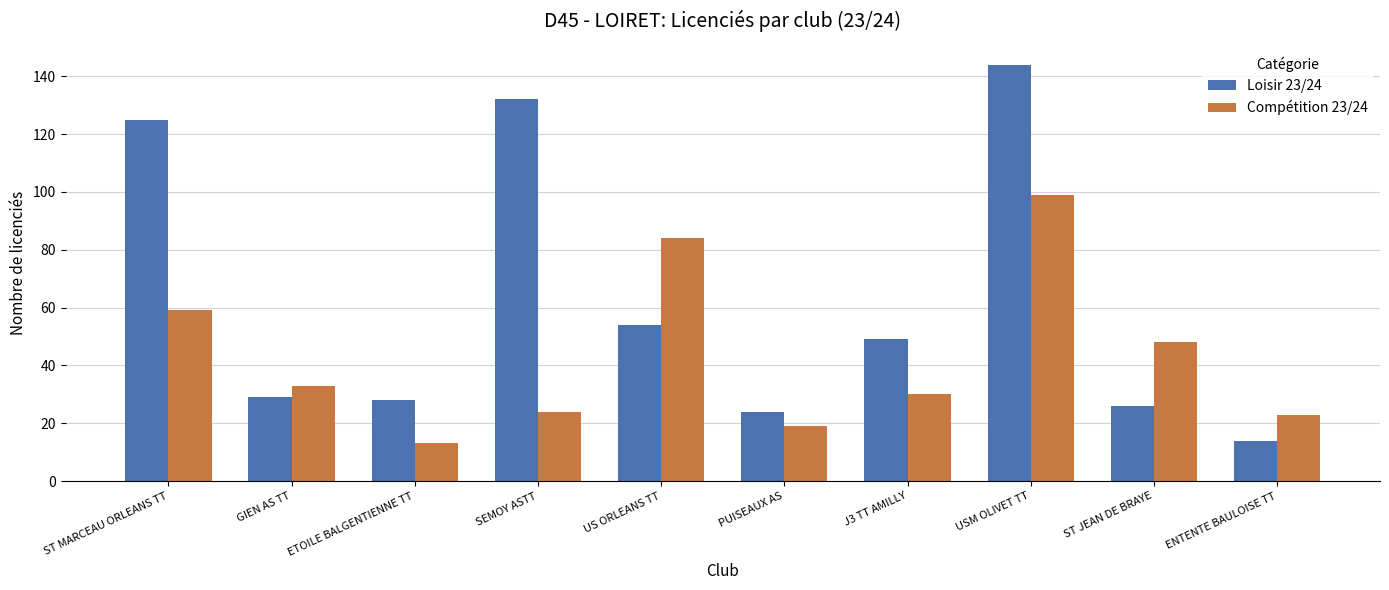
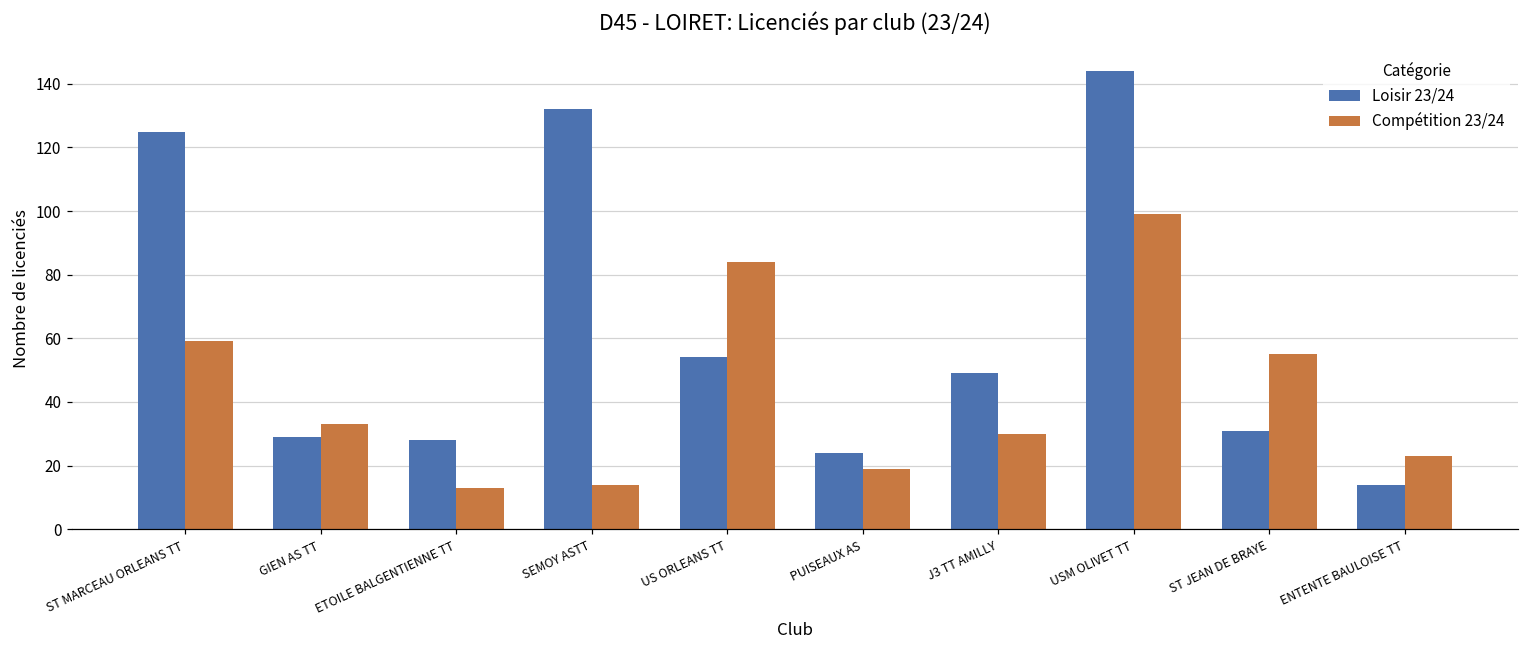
Compétition 23/24, SEMOY ASTT: 24 -> 14
Loisir 23/24, ST JEAN DE BRAYE: 26 -> 31
Compétition 23/24, ST JEAN DE BRAYE: 48 -> 55
